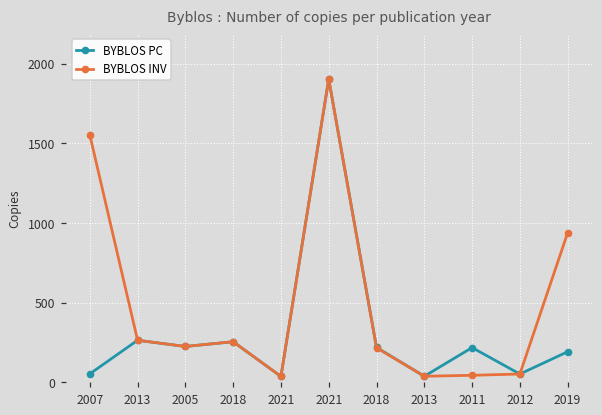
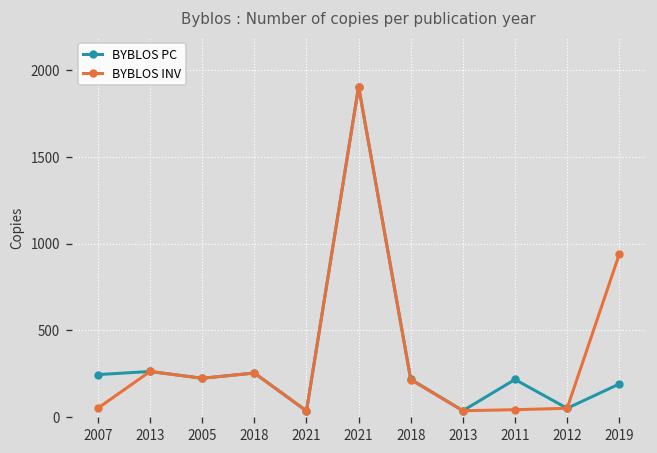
BYBLOS PC, 2007: 50 -> 250
BYBLOS INV, 2007: 1550 -> 50
